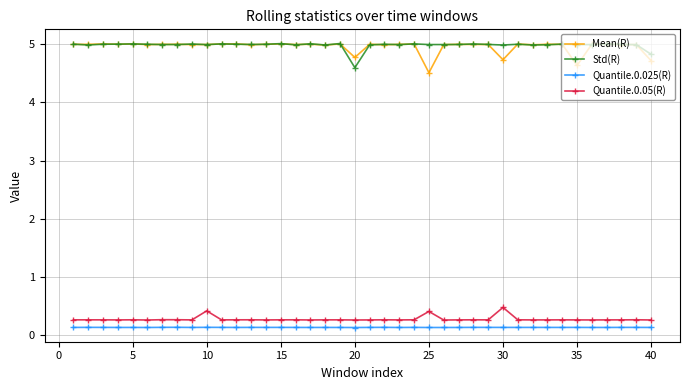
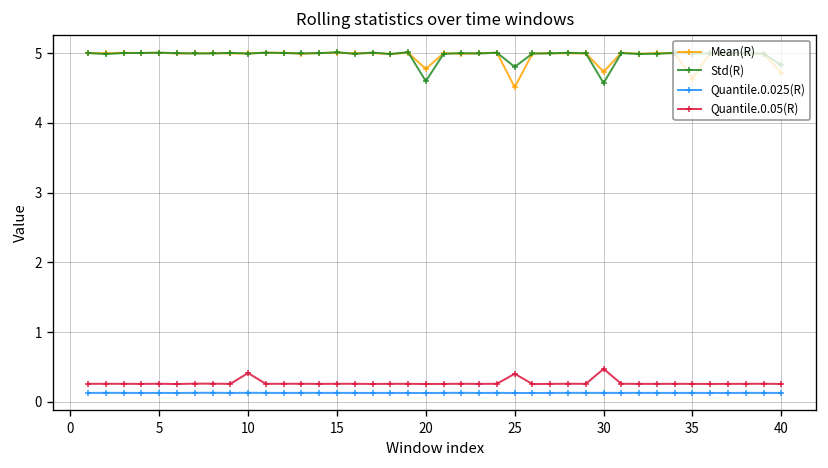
Std(R), 25: 5.0 -> 4.8
Std(R), 30: 5.0 -> 4.6
